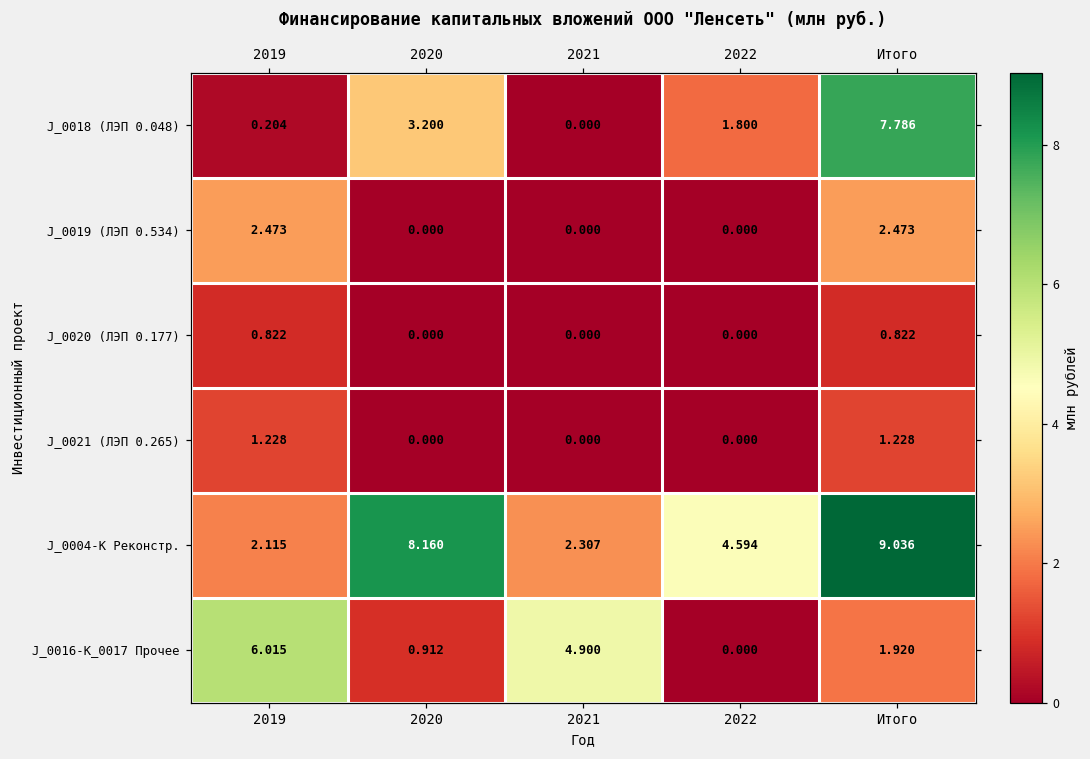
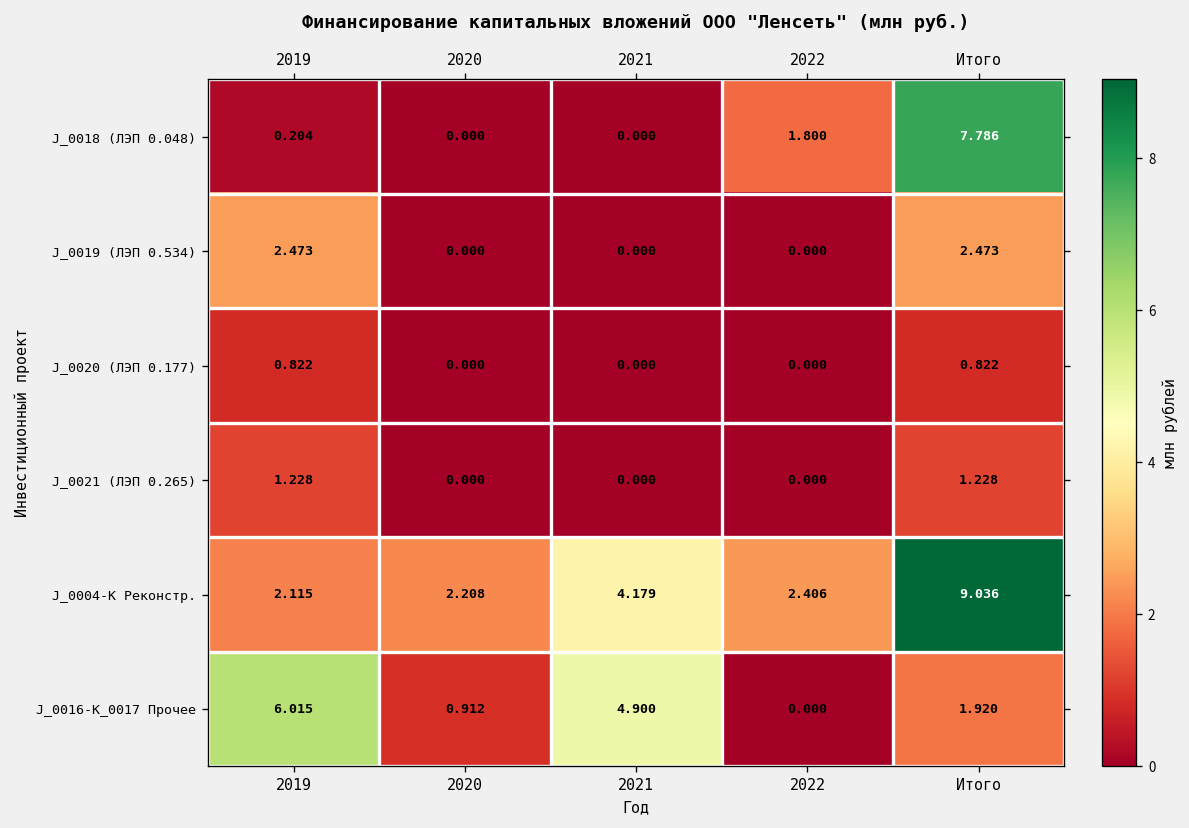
J_0018 (ЛЭП 0.048), 2020: 3.200 -> 0.000
J_0004-K Реконстр., 2020: 8.160 -> 2.208
J_0004-K Реконстр., 2021: 2.307 -> 4.179
J_0004-K Реконстр., 2022: 4.594 -> 2.406
